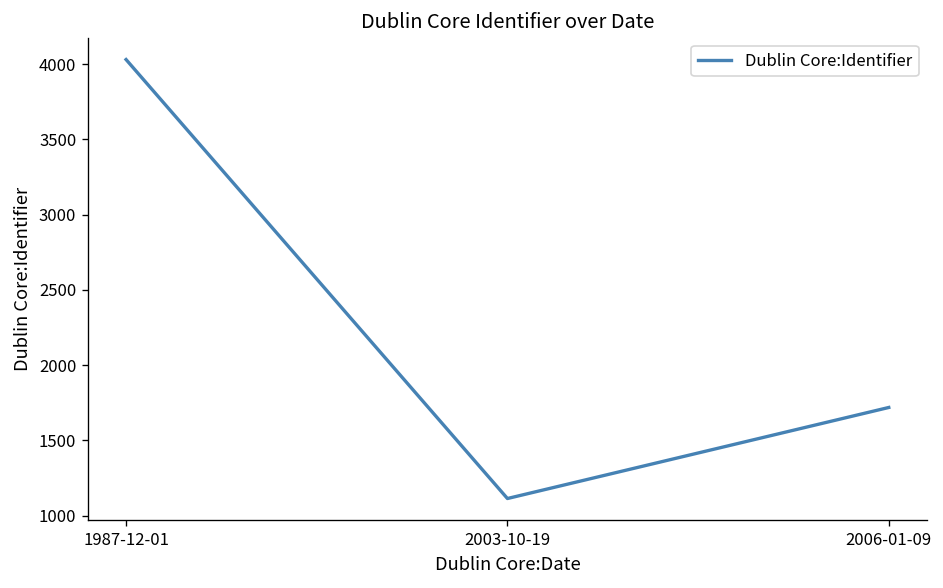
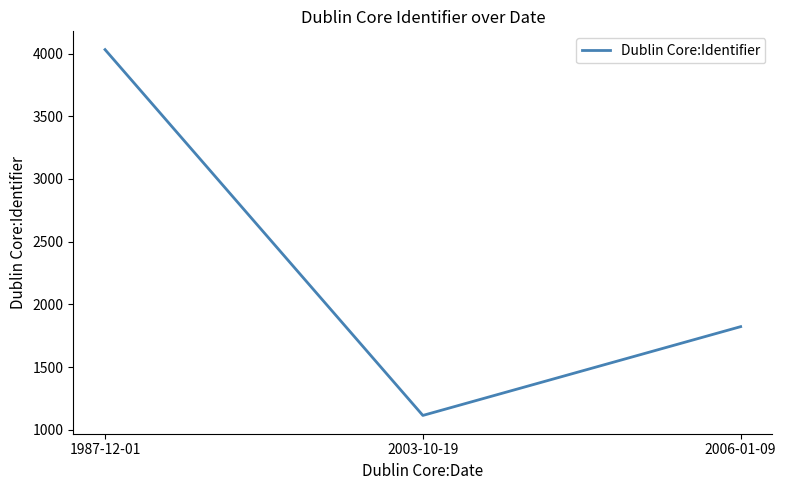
2006-01-09: 1720 -> 1820
